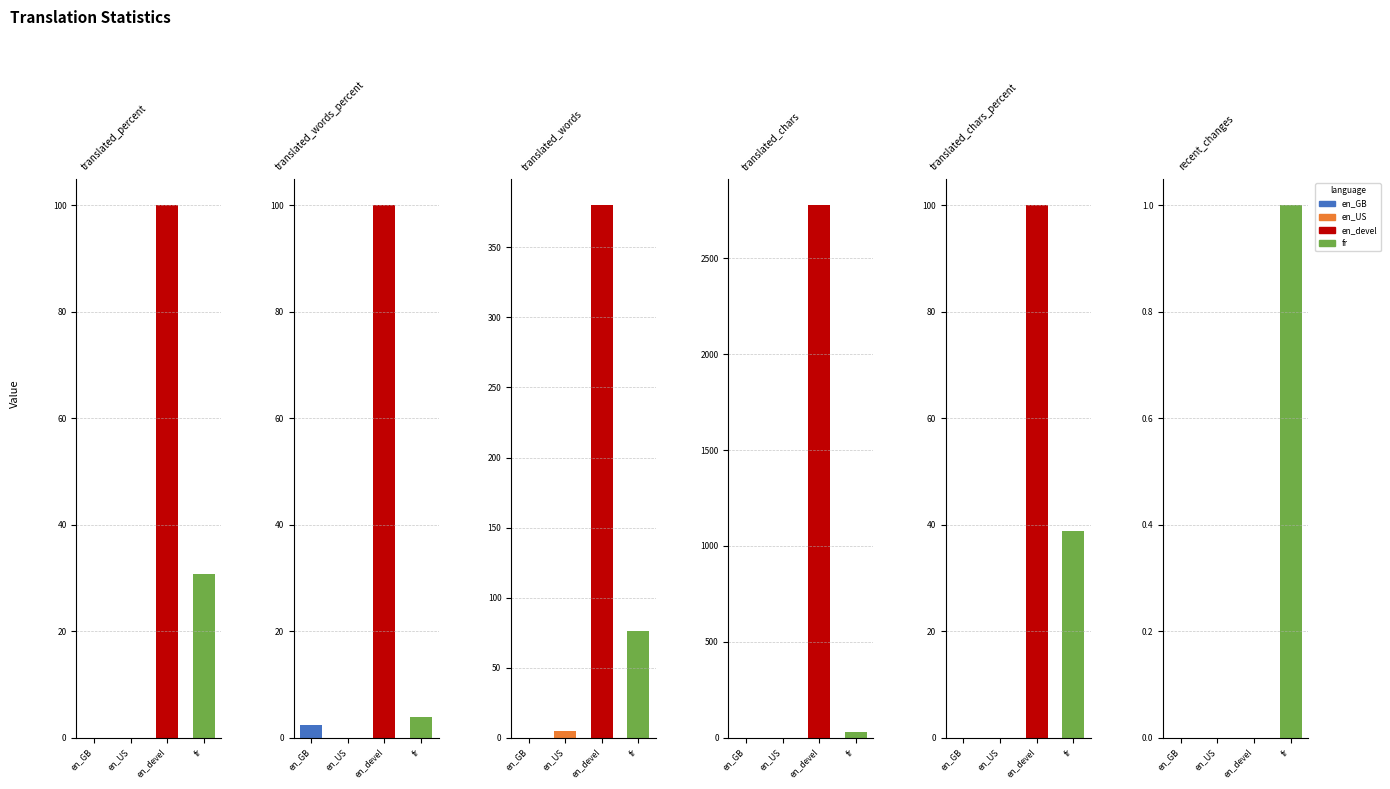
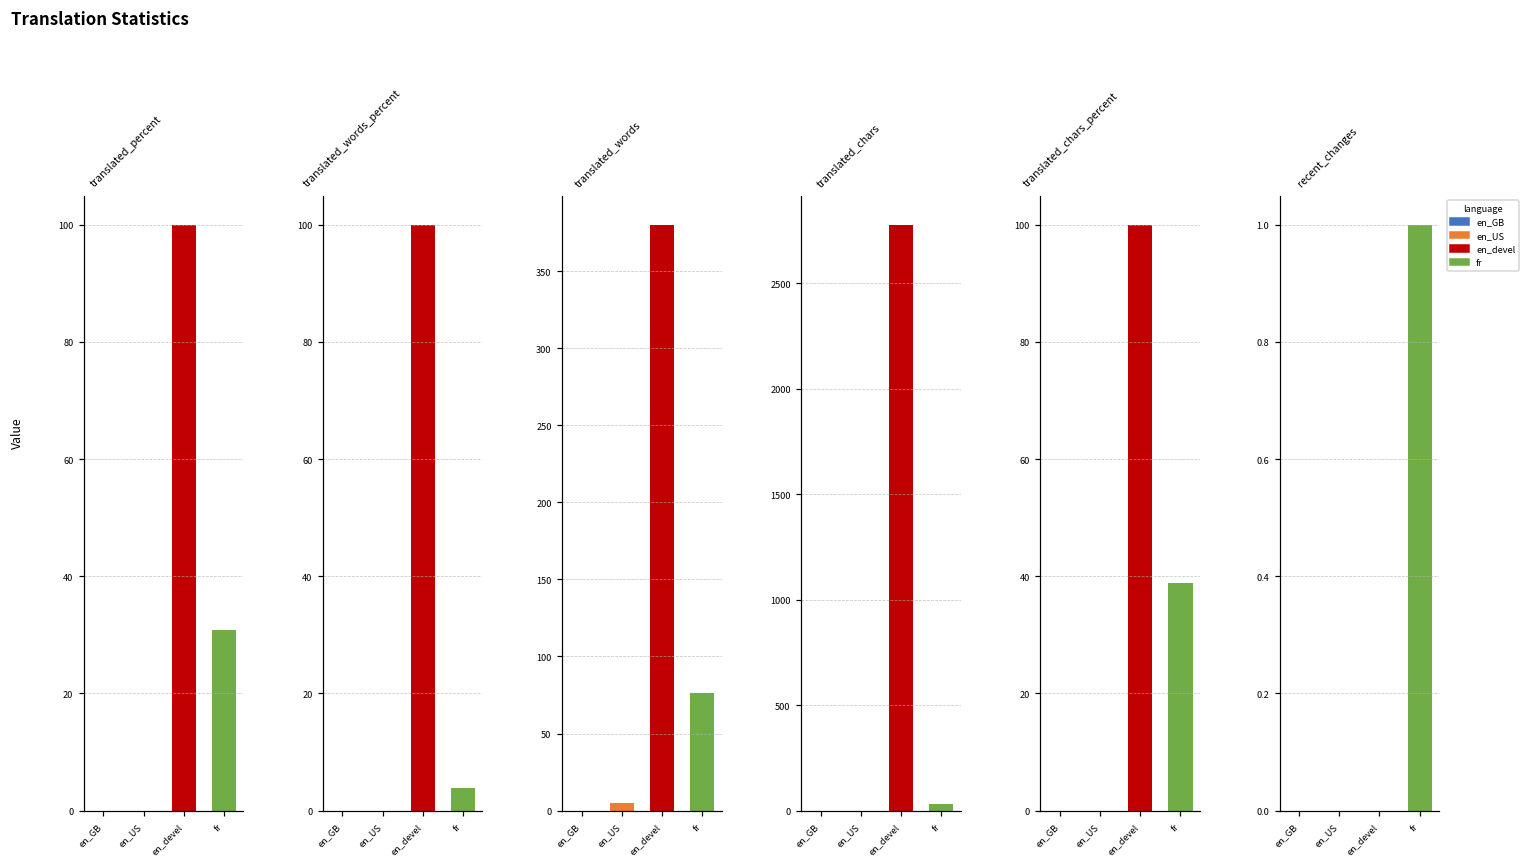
translated_words_percent, en_GB: 2 -> 0
